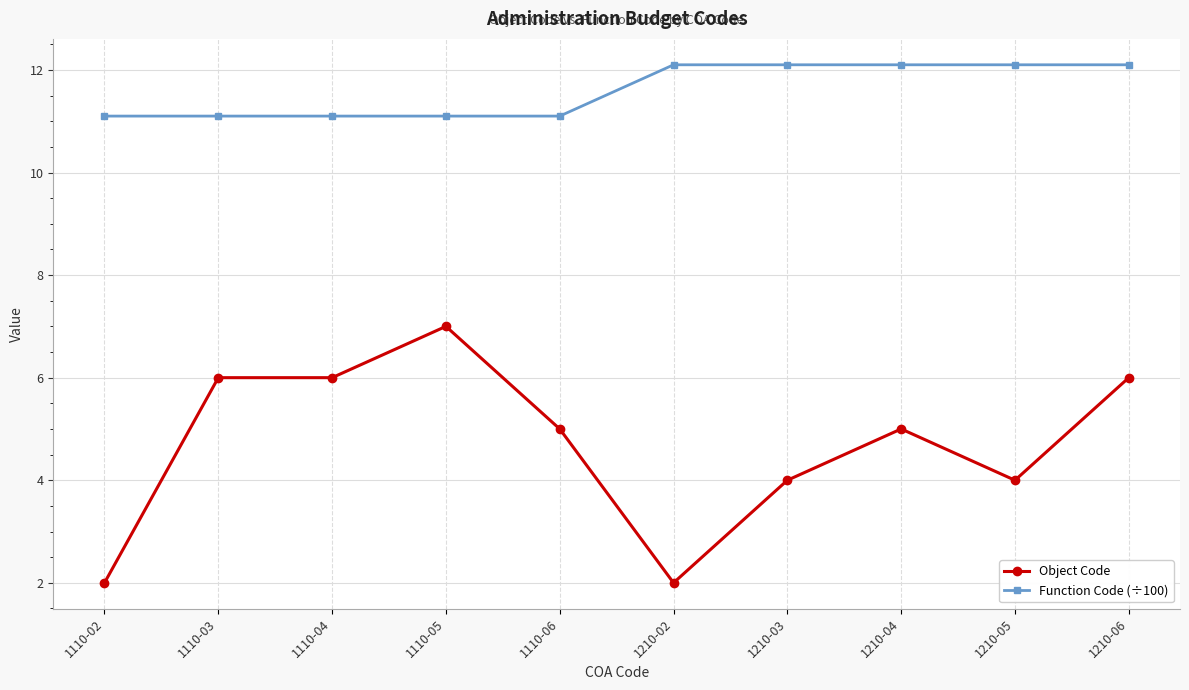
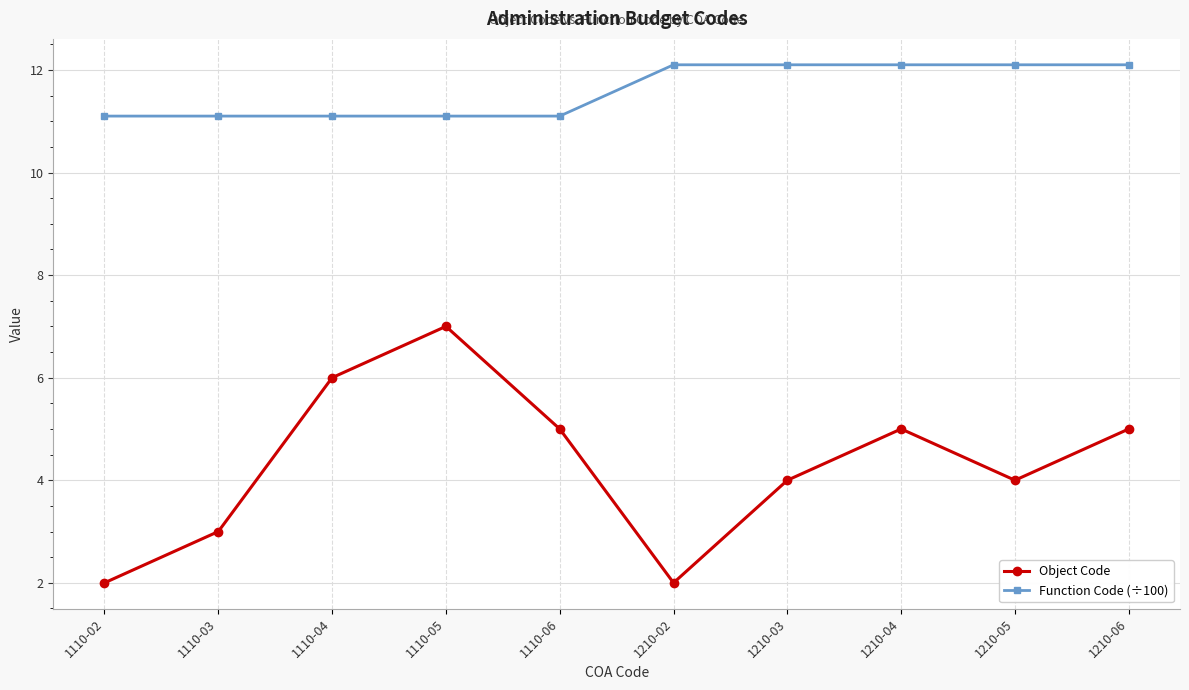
Object Code, 1110-03: 6 -> 3
Object Code, 1210-06: 6 -> 5
